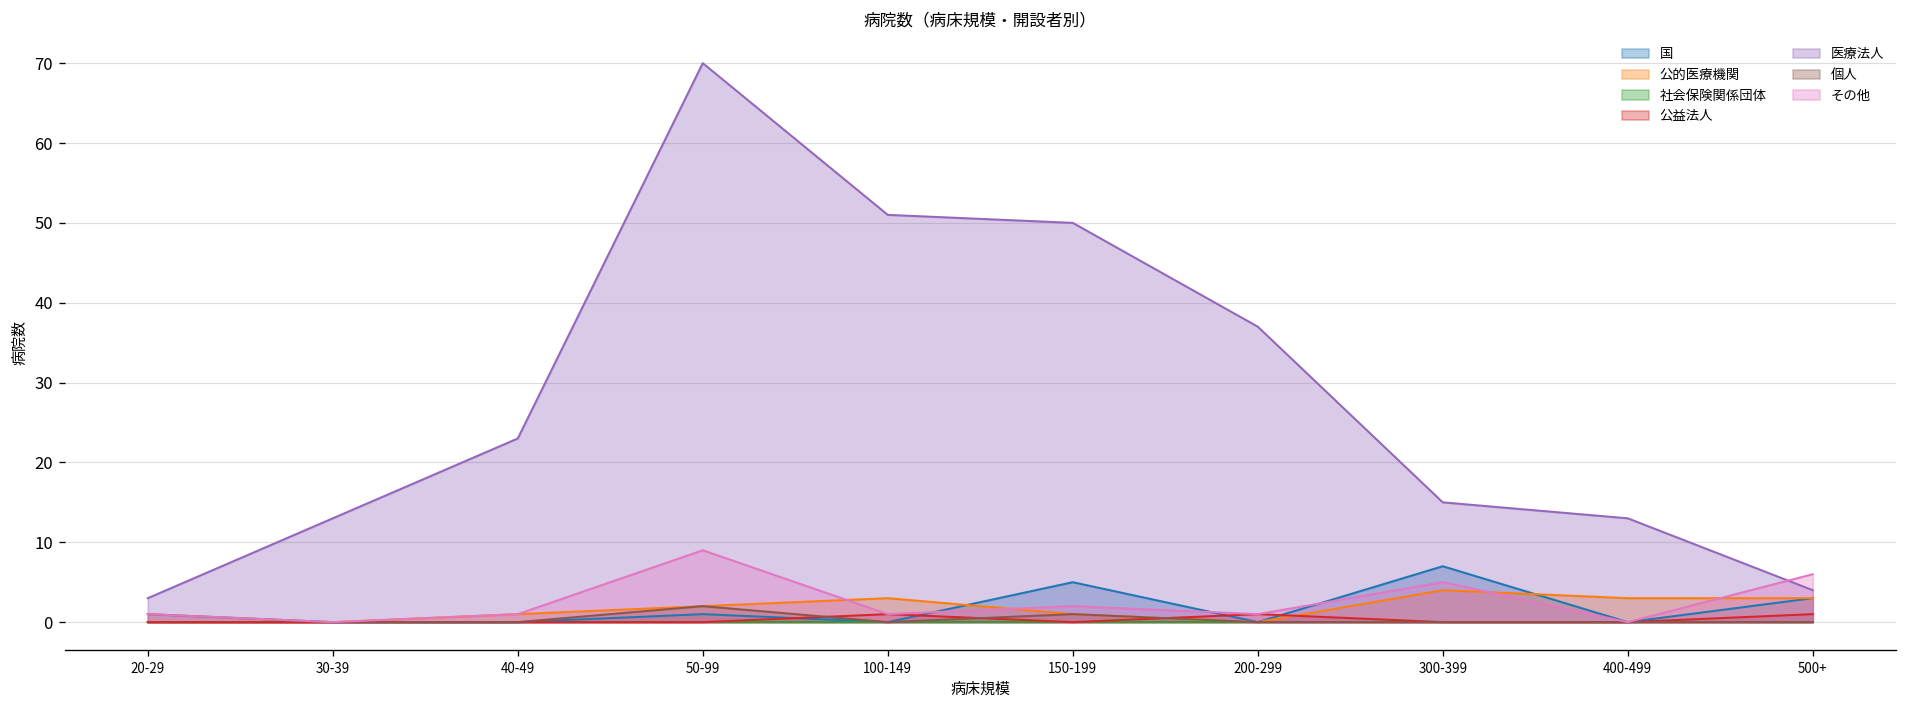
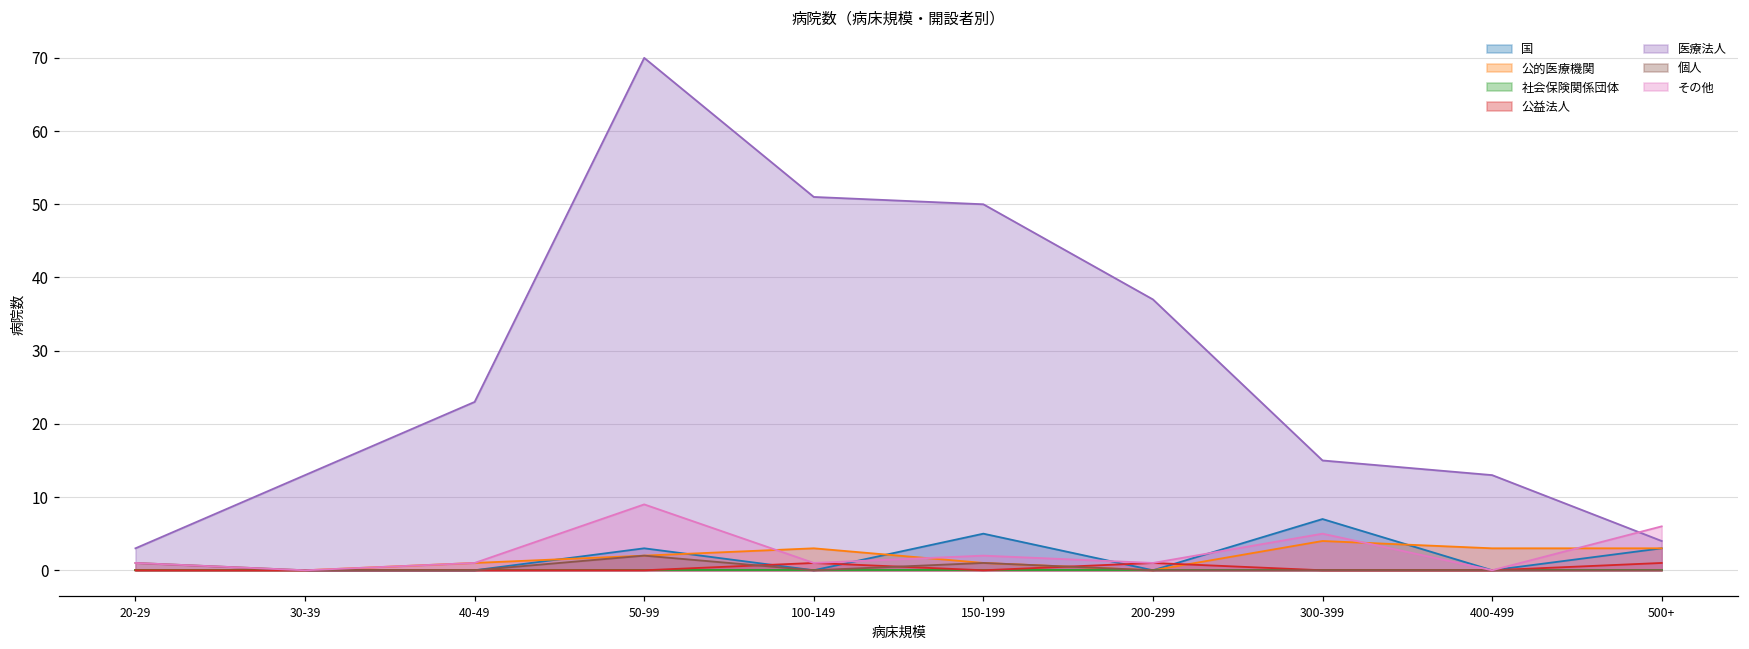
国, 50-99: 1 -> 3
